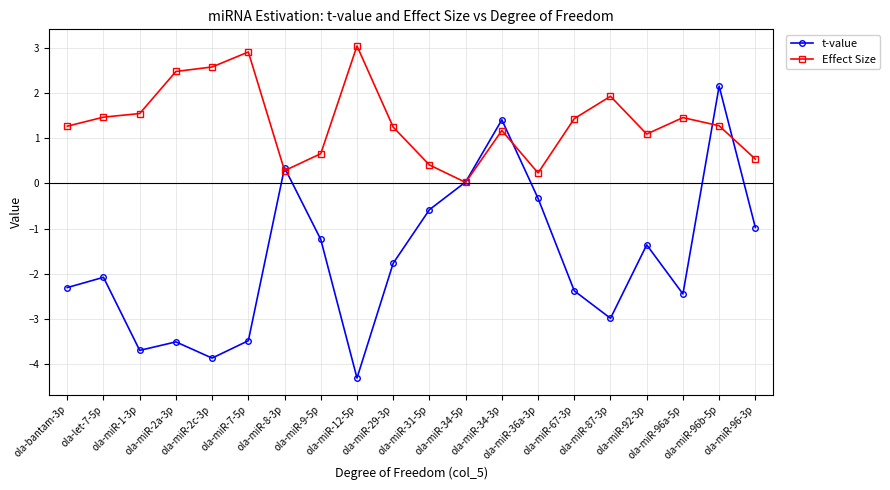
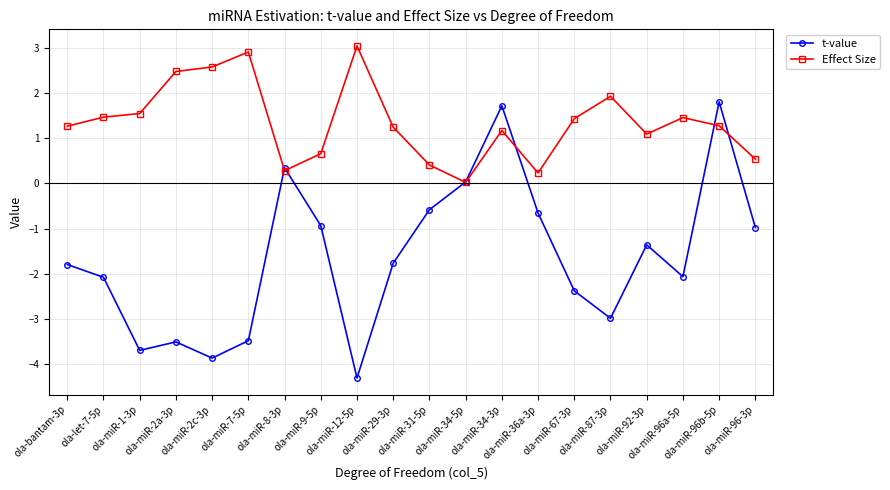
t-value, ola-bantam-3p: -2.3 -> -1.8
t-value, ola-miR-9-5p: -1.2 -> -0.9
t-value, ola-miR-34-3p: 1.4 -> 1.7
t-value, ola-miR-36a-3p: -0.3 -> -0.7
t-value, ola-miR-96a-5p: -2.4 -> -2.1
t-value, ola-miR-96b-5p: 2.2 -> 1.8
